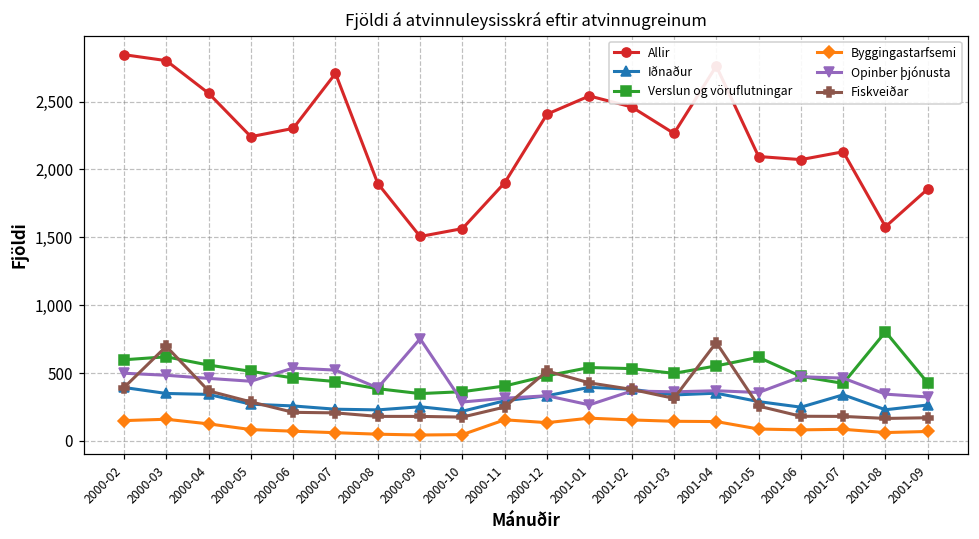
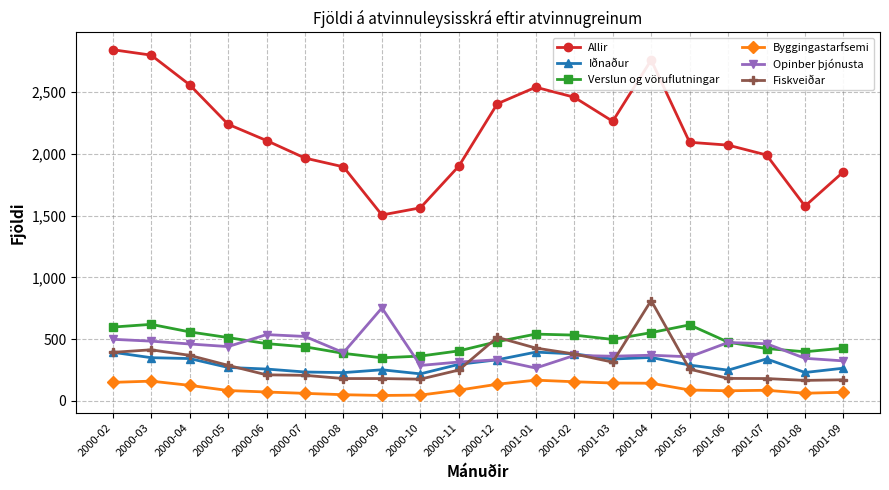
Fiskveiðar, 2000-03: 700 -> 410
Allir, 2000-06: 2,300 -> 2,110
Allir, 2000-07: 2,710 -> 1,970
Byggingastarfsemi, 2000-11: 160 -> 90
Fiskveiðar, 2001-04: 730 -> 810
Allir, 2001-07: 2,130 -> 1,990
Verslun og vöruflutningar, 2001-08: 800 -> 400
